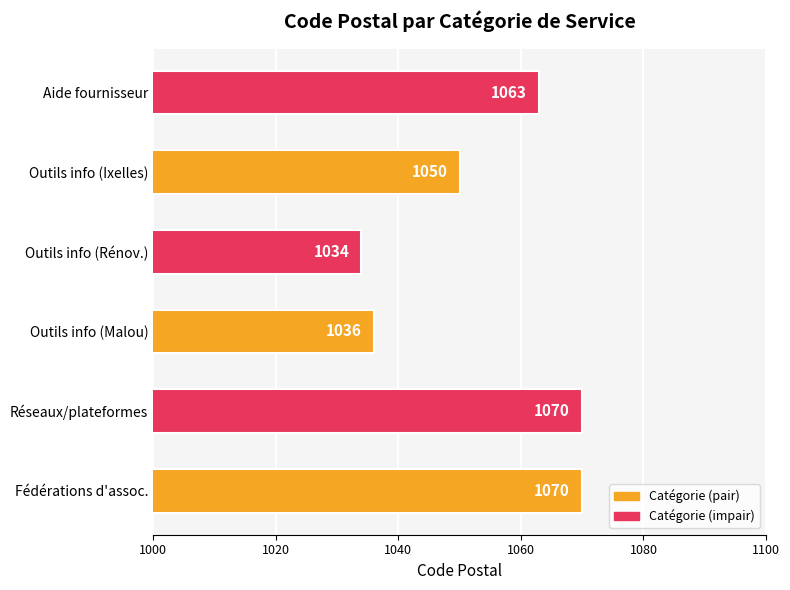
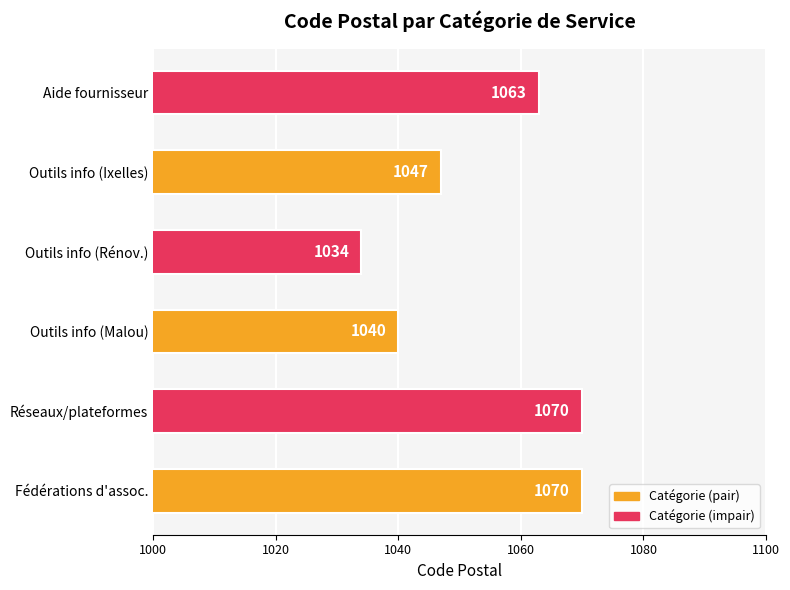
Outils info (Ixelles): 1050 -> 1047
Outils info (Malou): 1036 -> 1040
